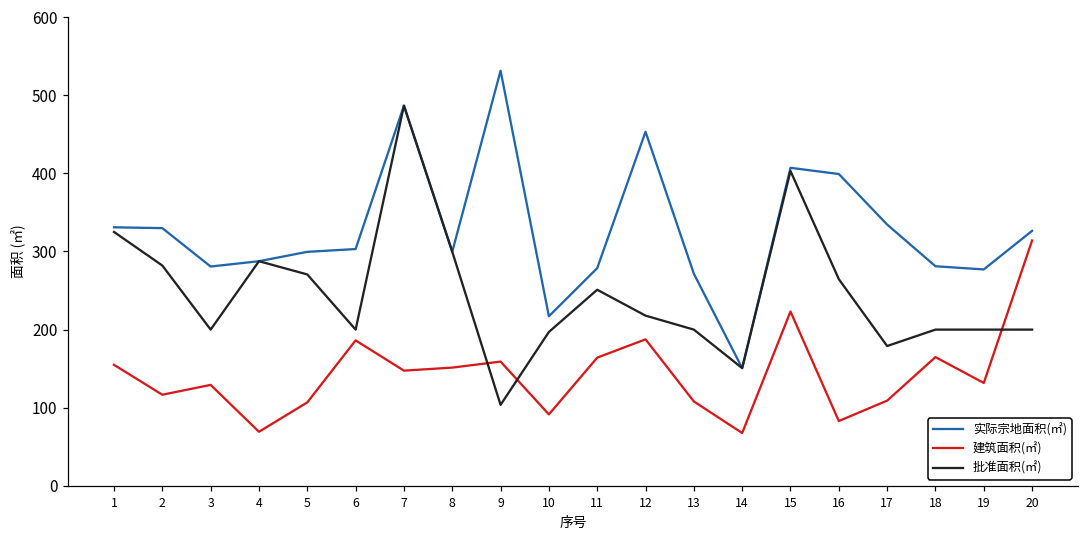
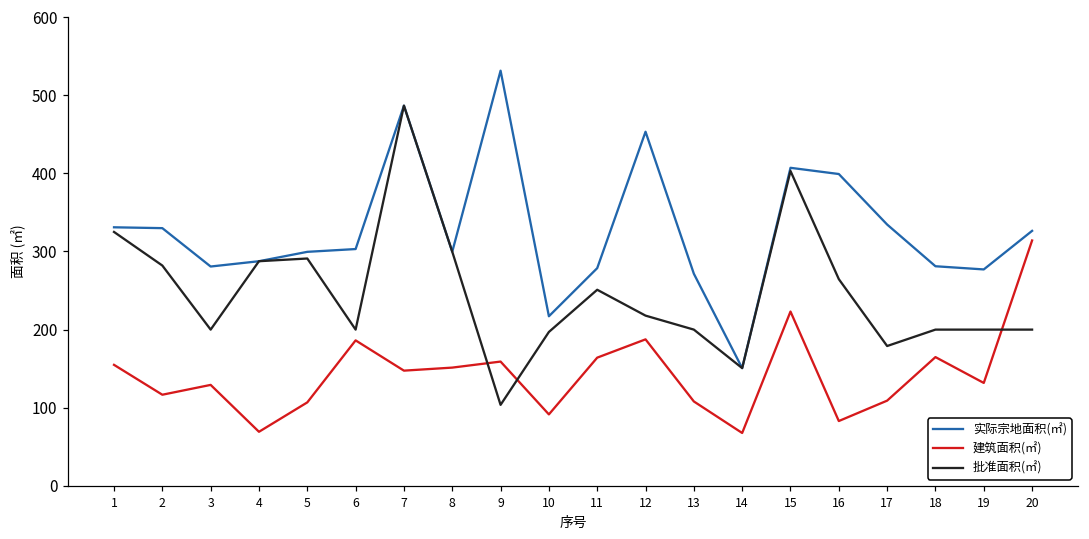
批准面积(㎡), 5: 270 -> 290
